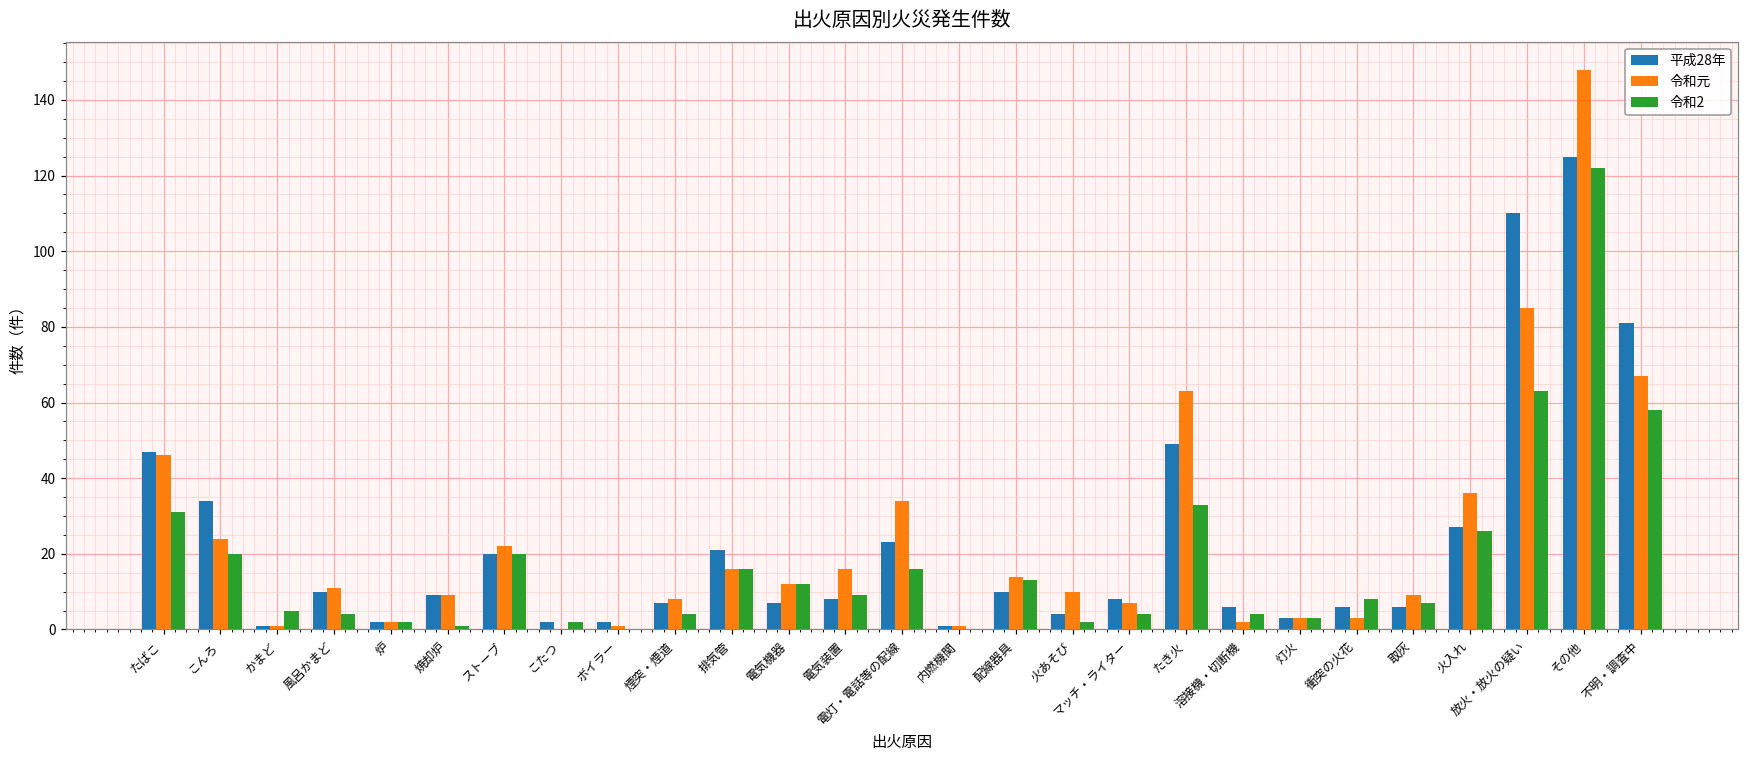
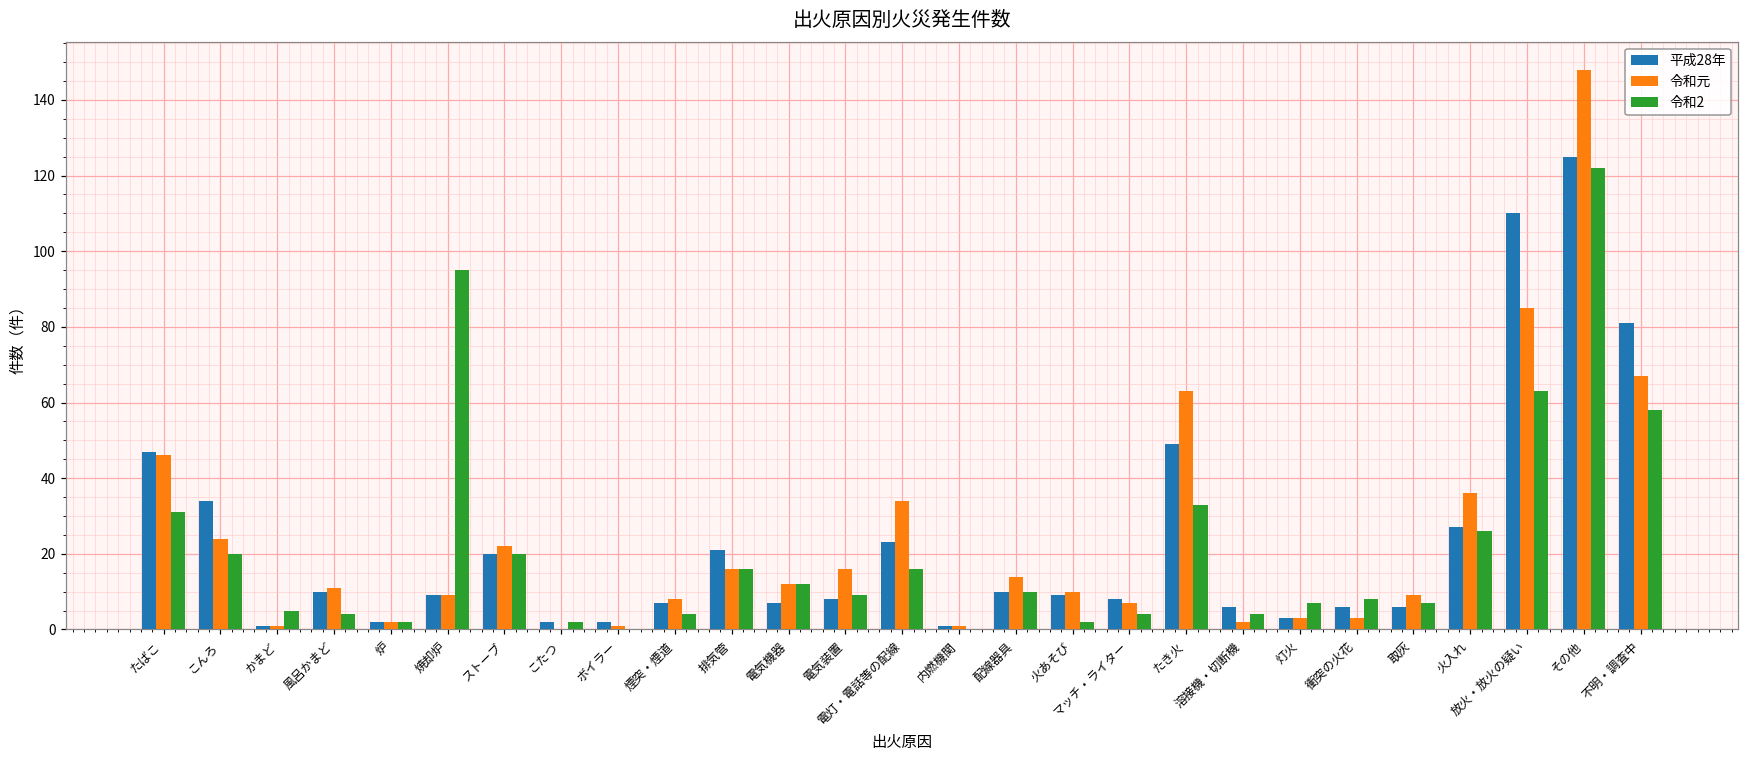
令和2, 焼却炉: 1 -> 95
令和2, 配線器具: 13 -> 10
平成28年, 火あそび: 4 -> 9
令和2, 灯火: 3 -> 7
